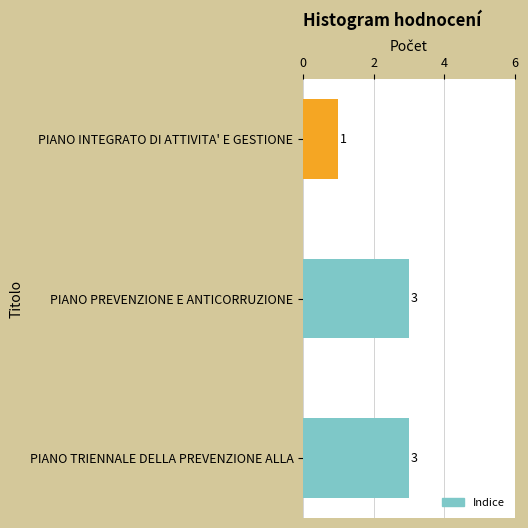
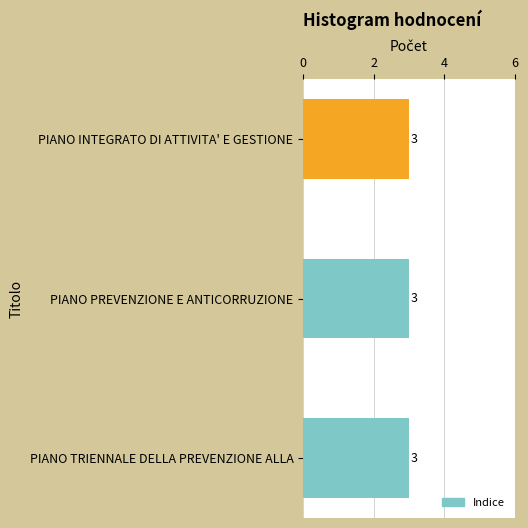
PIANO INTEGRATO DI ATTIVITA' E GESTIONE: 1 -> 3
